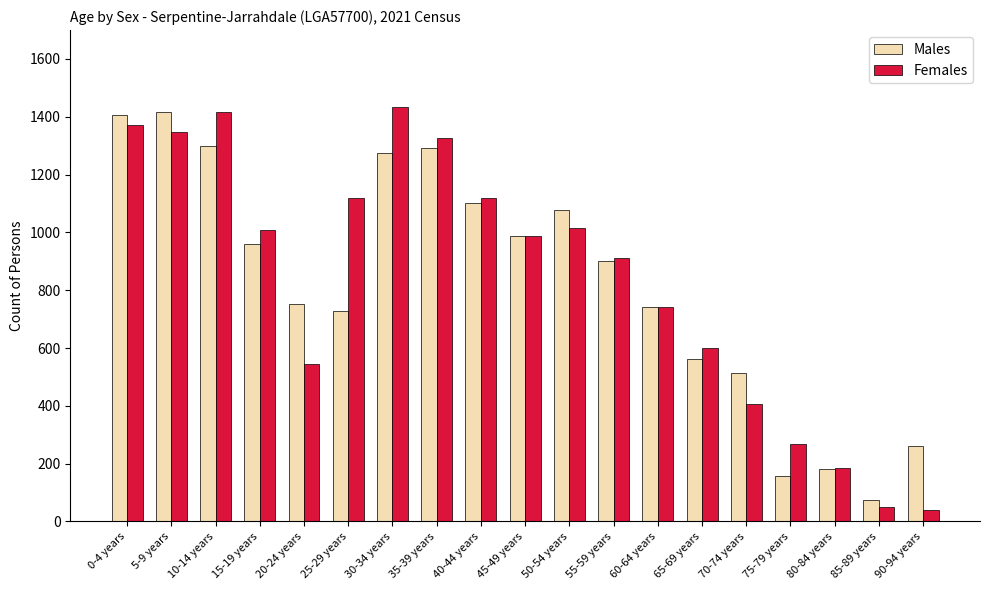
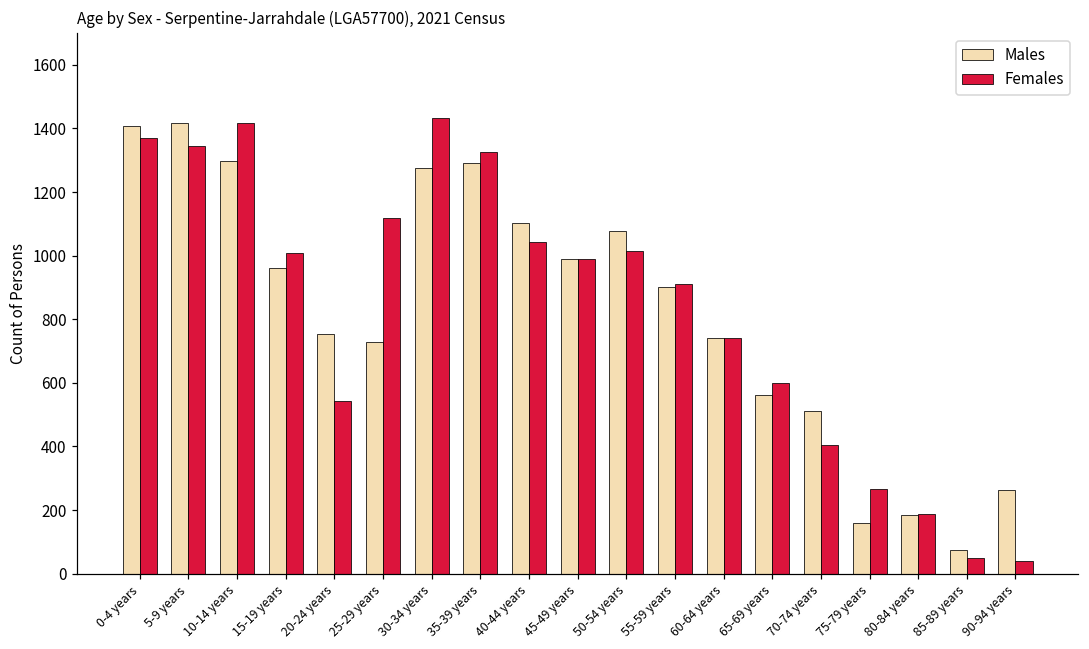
Females, 40-44 years: 1120 -> 1040
